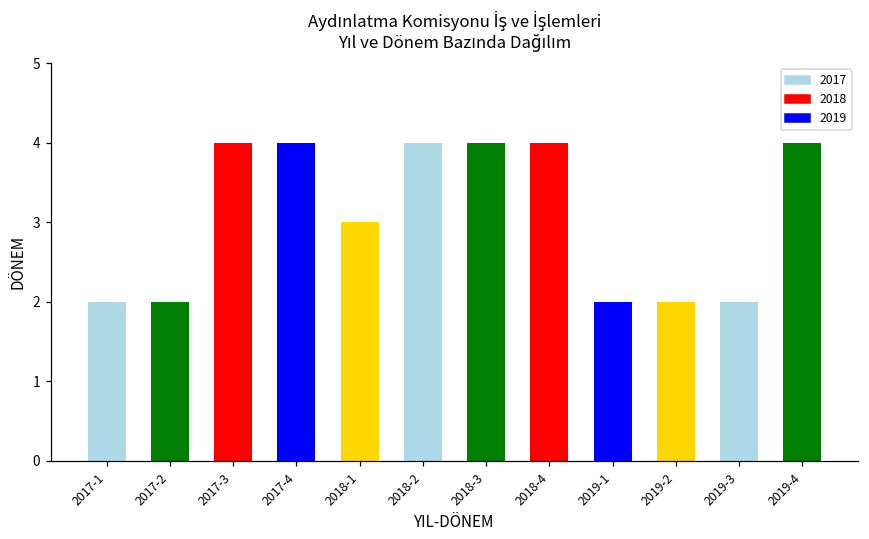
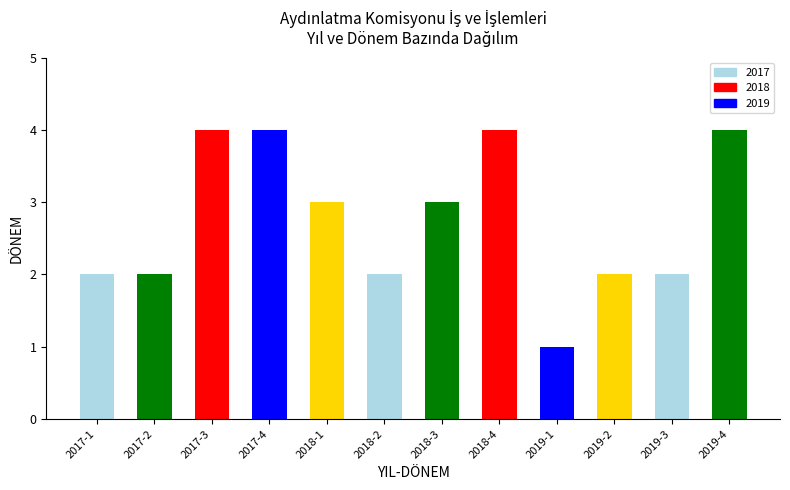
2018-2: 4 -> 2
2018-3: 4 -> 3
2019-1: 2 -> 1
